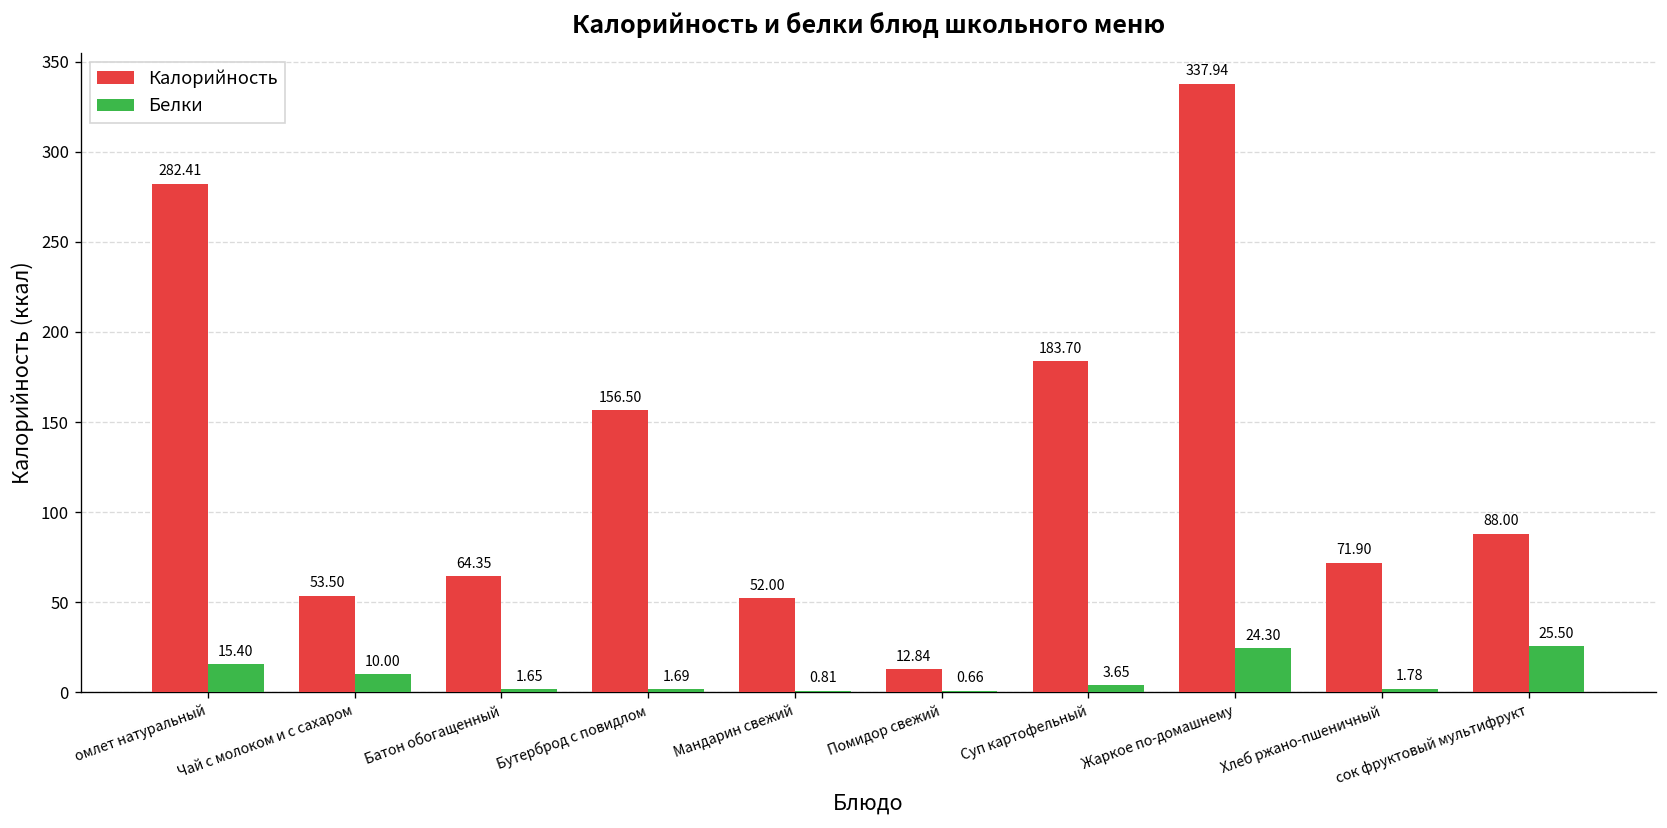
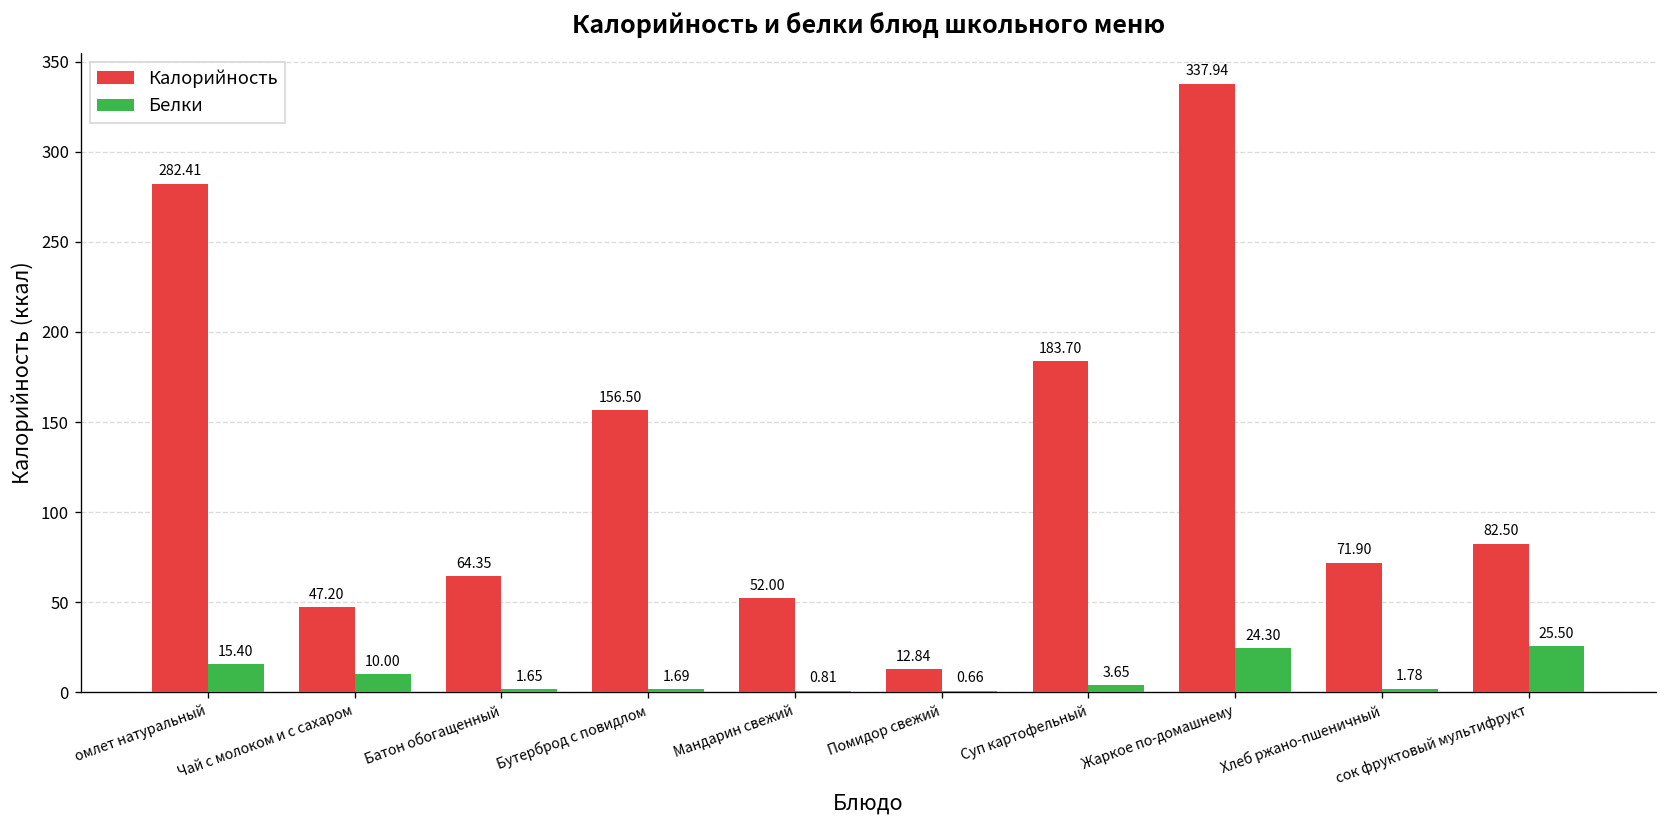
Калорийность, Чай с молоком и с сахаром: 53.50 -> 47.20
Калорийность, сок фруктовый мультифрукт: 88.00 -> 82.50
